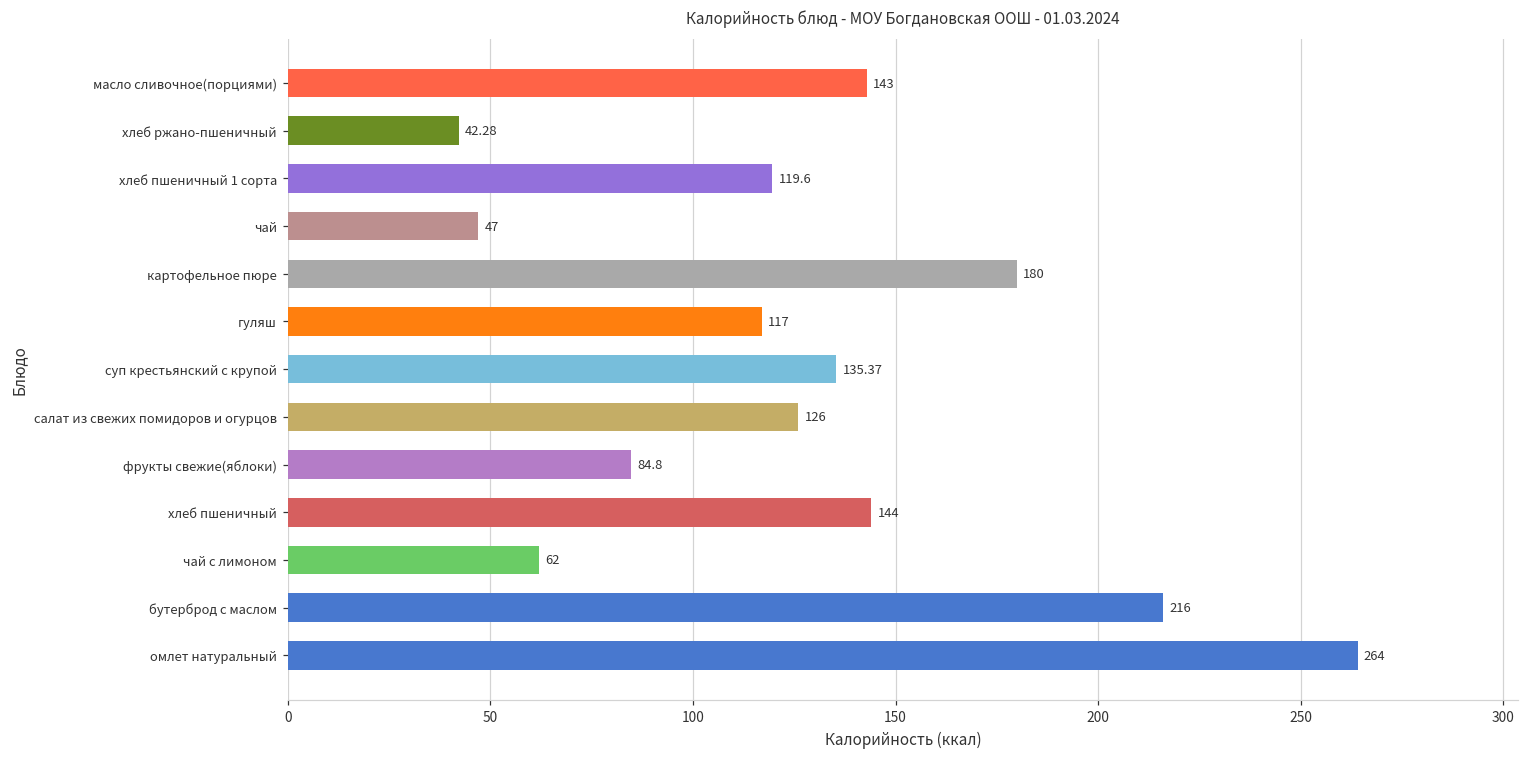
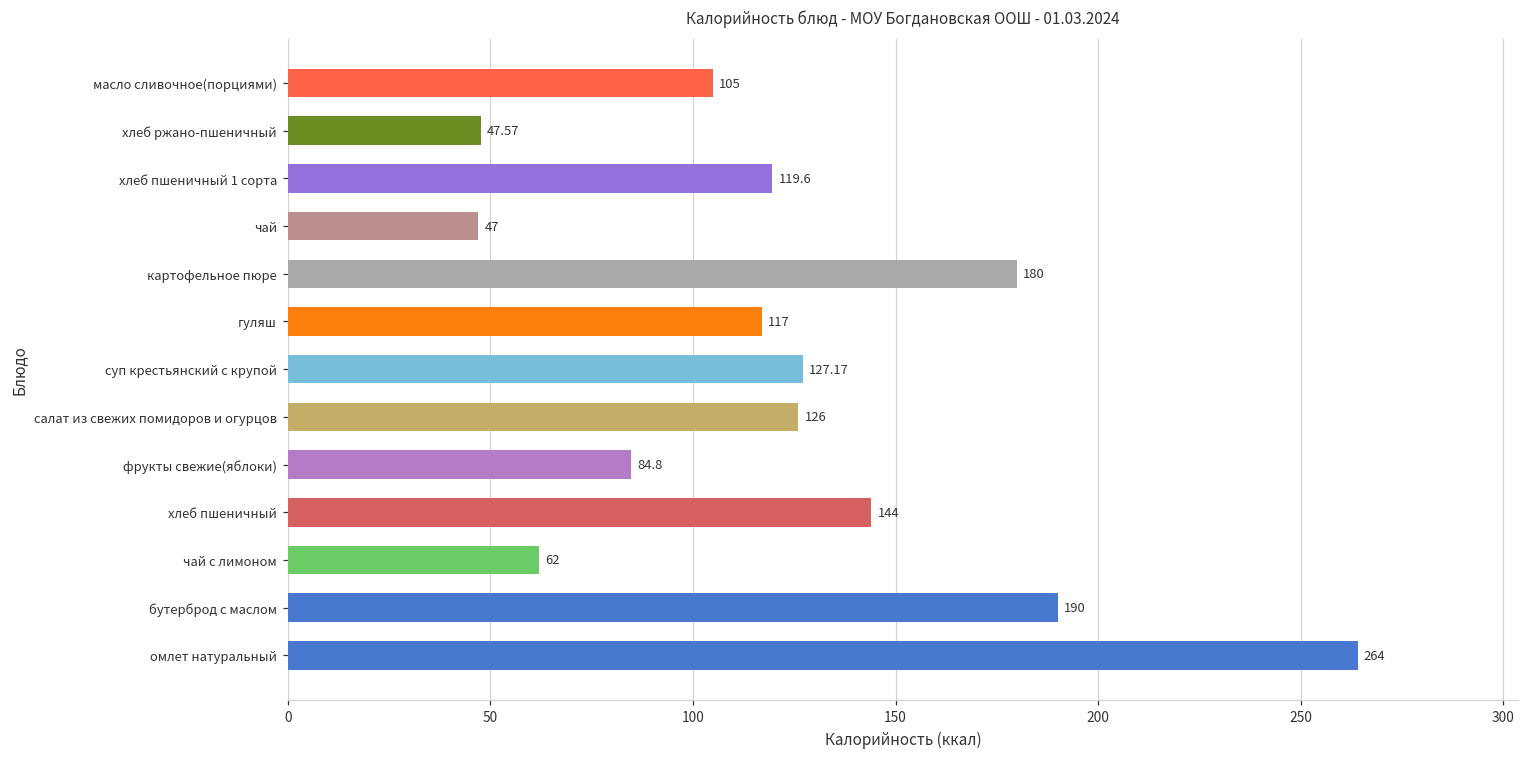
масло сливочное(порциями): 143 -> 105
хлеб ржано-пшеничный: 42.28 -> 47.57
суп крестьянский с крупой: 135.37 -> 127.17
бутерброд с маслом: 216 -> 190
